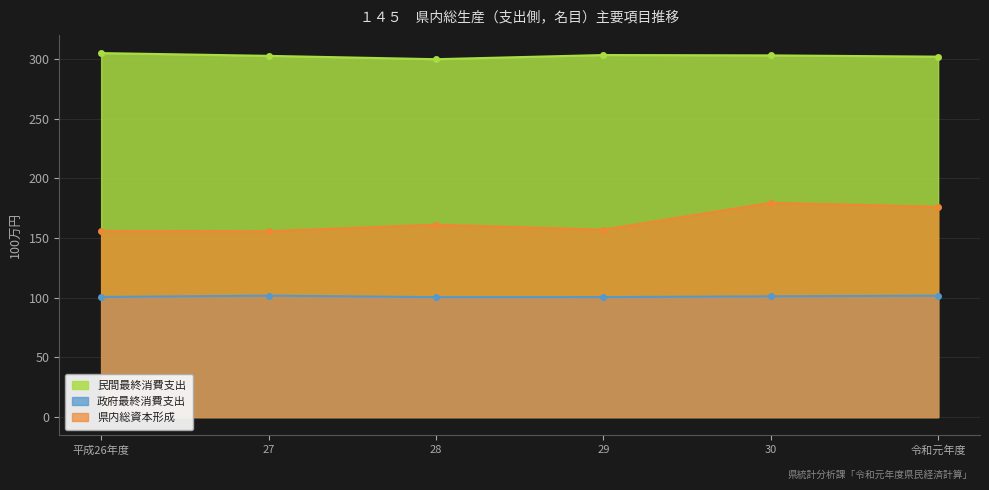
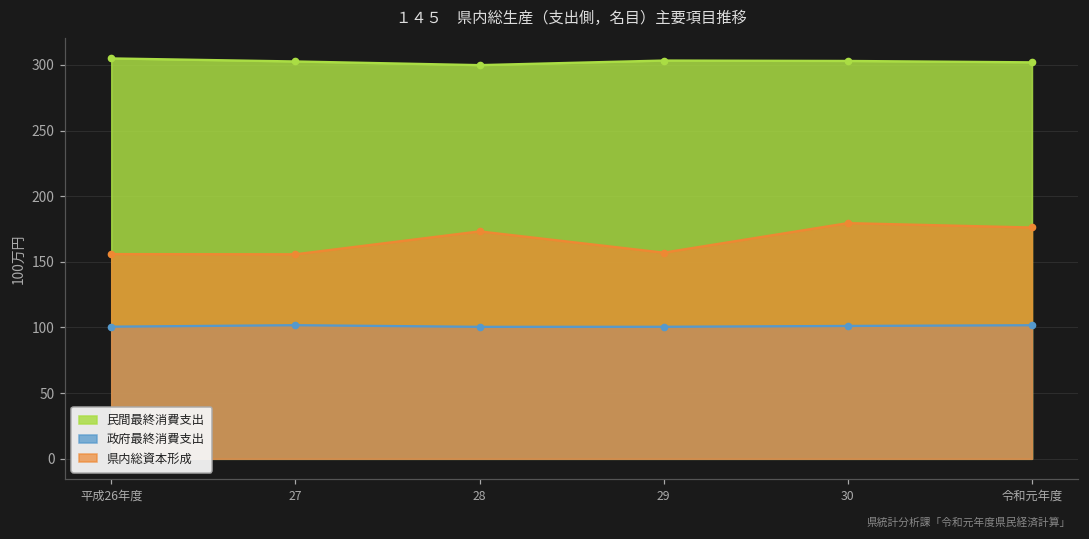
県内総資本形成, 28: 161 -> 173
